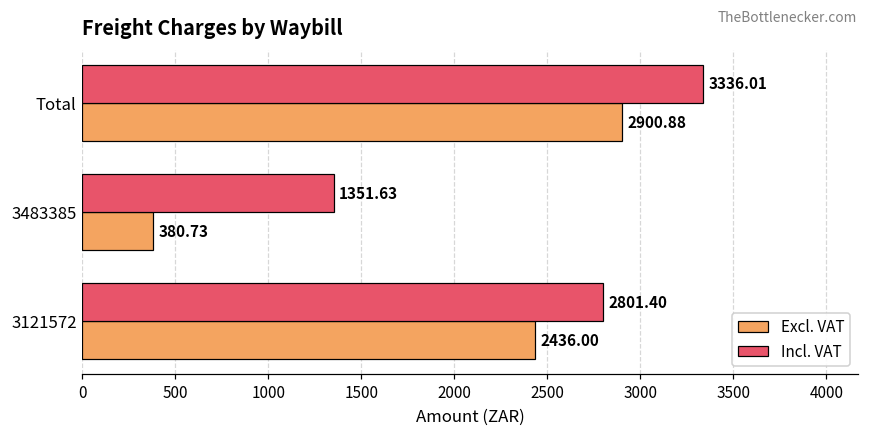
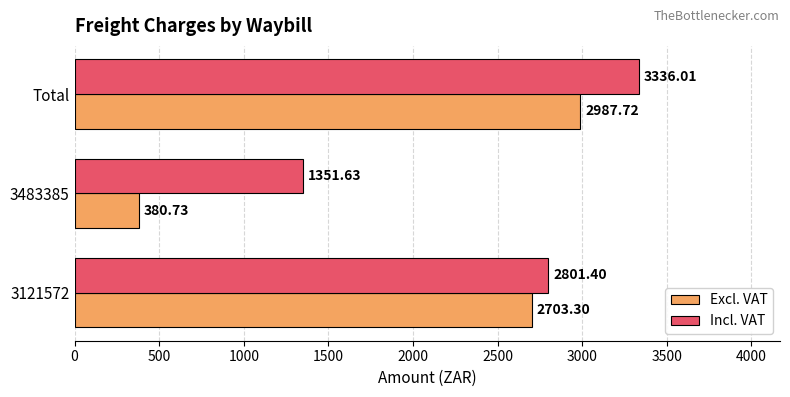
Excl. VAT, Total: 2900.88 -> 2987.72
Excl. VAT, 3121572: 2436.00 -> 2703.30
